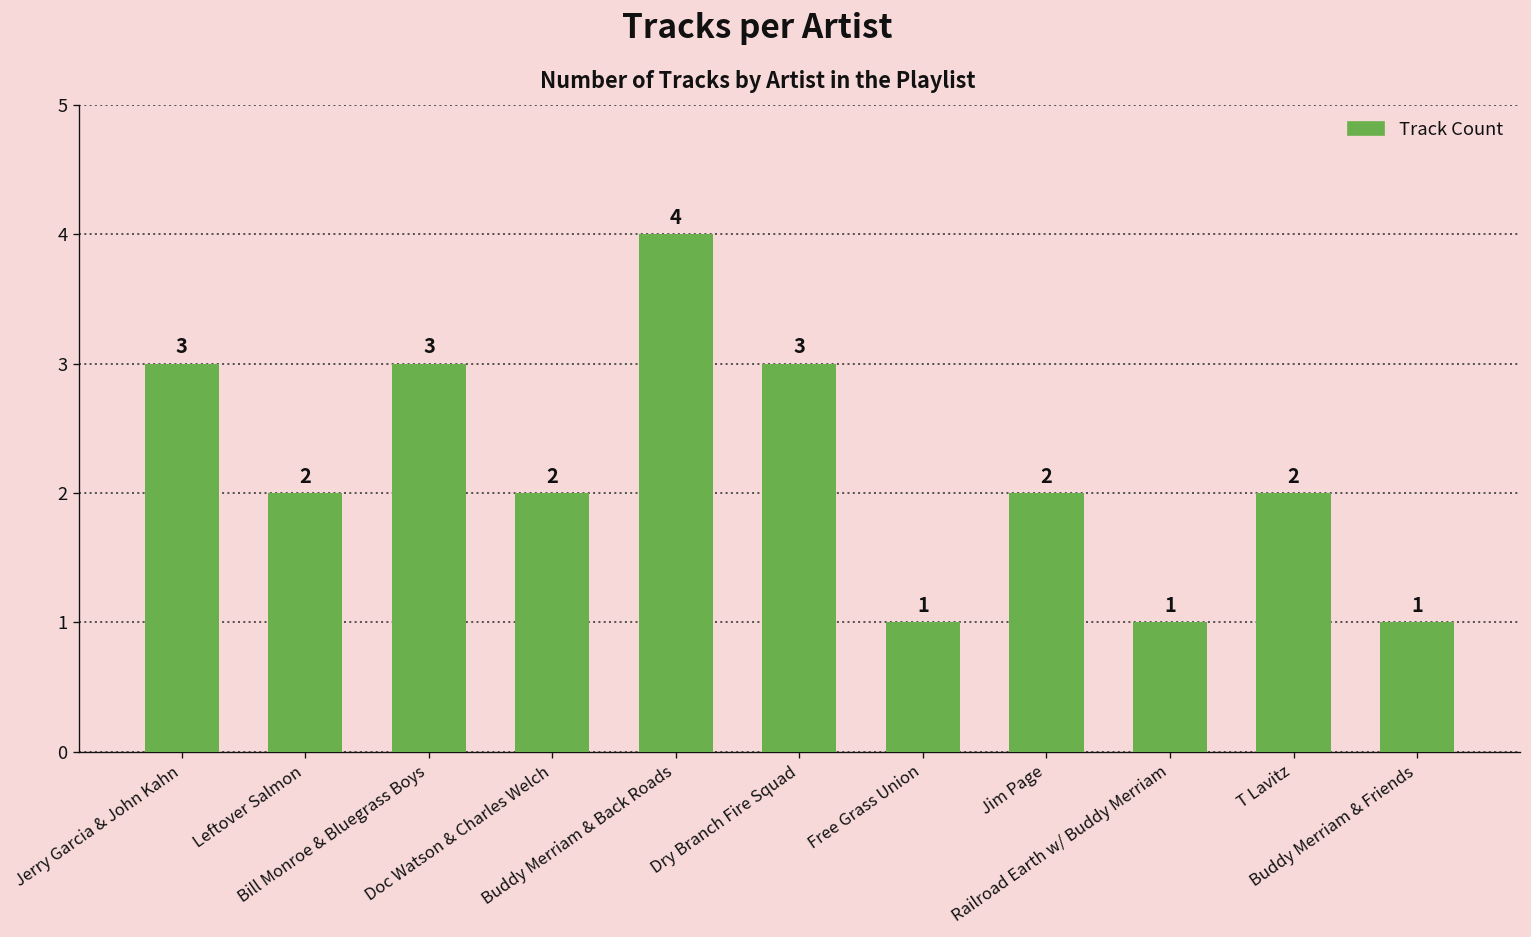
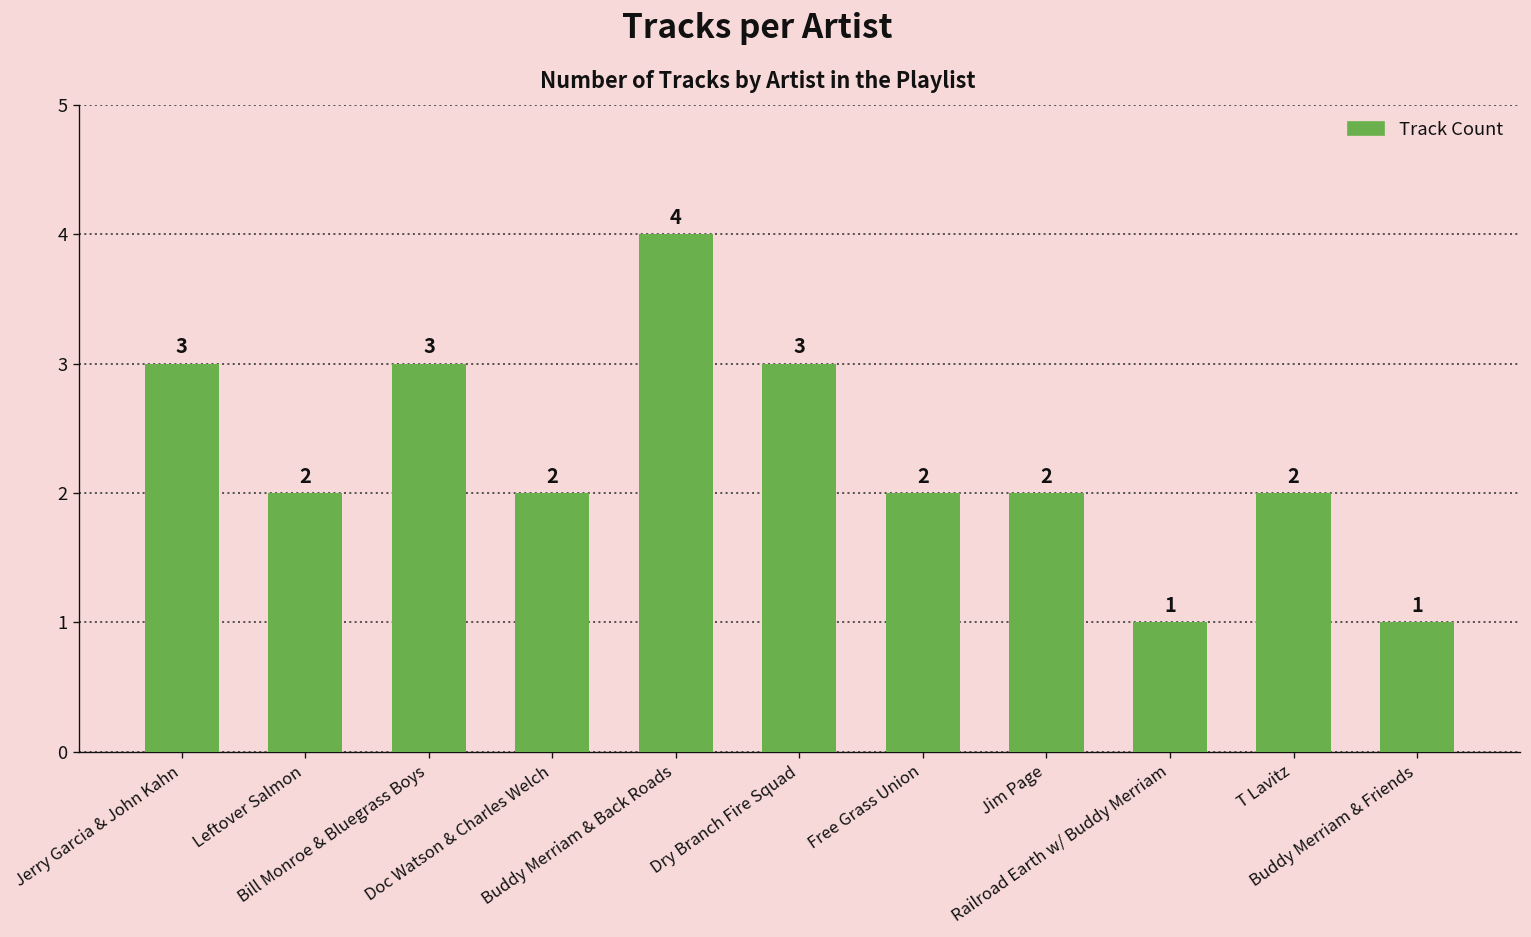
Free Grass Union: 1 -> 2
